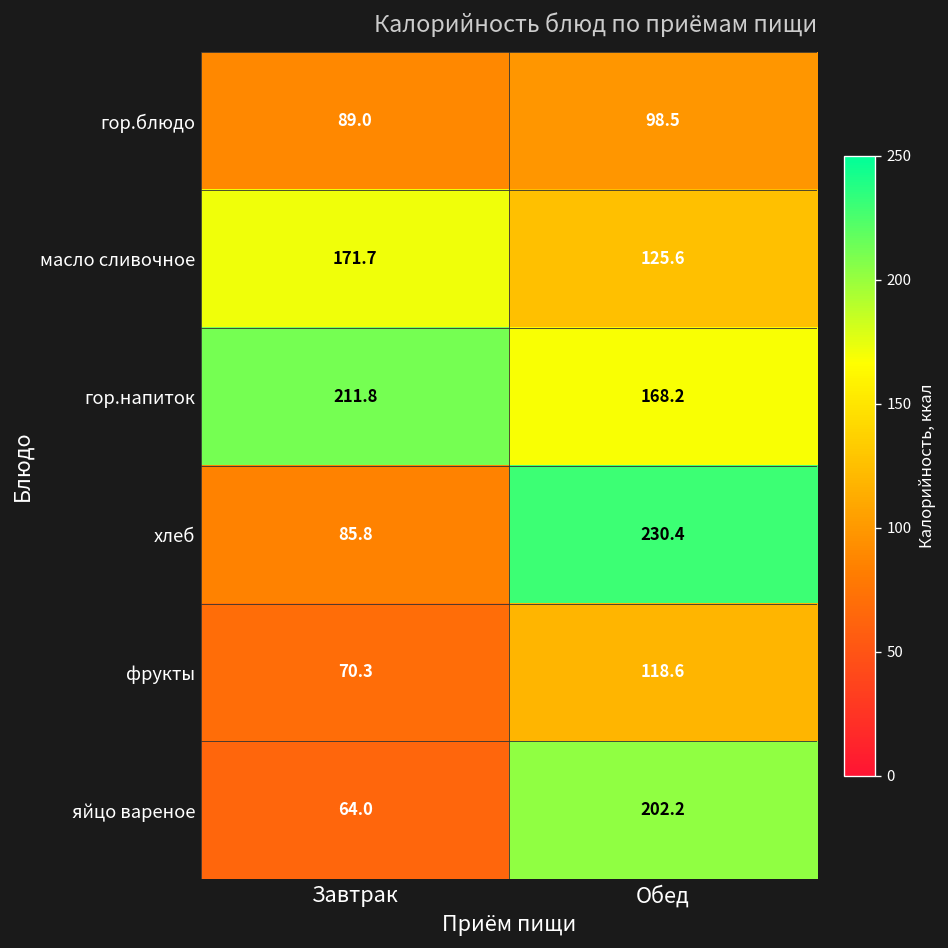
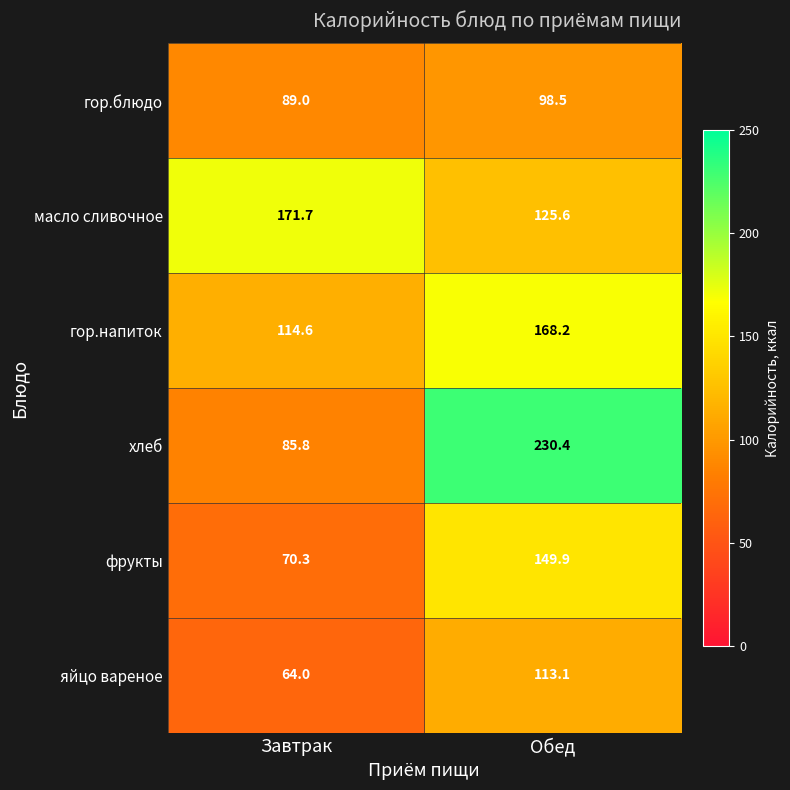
гор.напиток, Завтрак: 211.8 -> 114.6
фрукты, Обед: 118.6 -> 149.9
яйцо вареное, Обед: 202.2 -> 113.1
